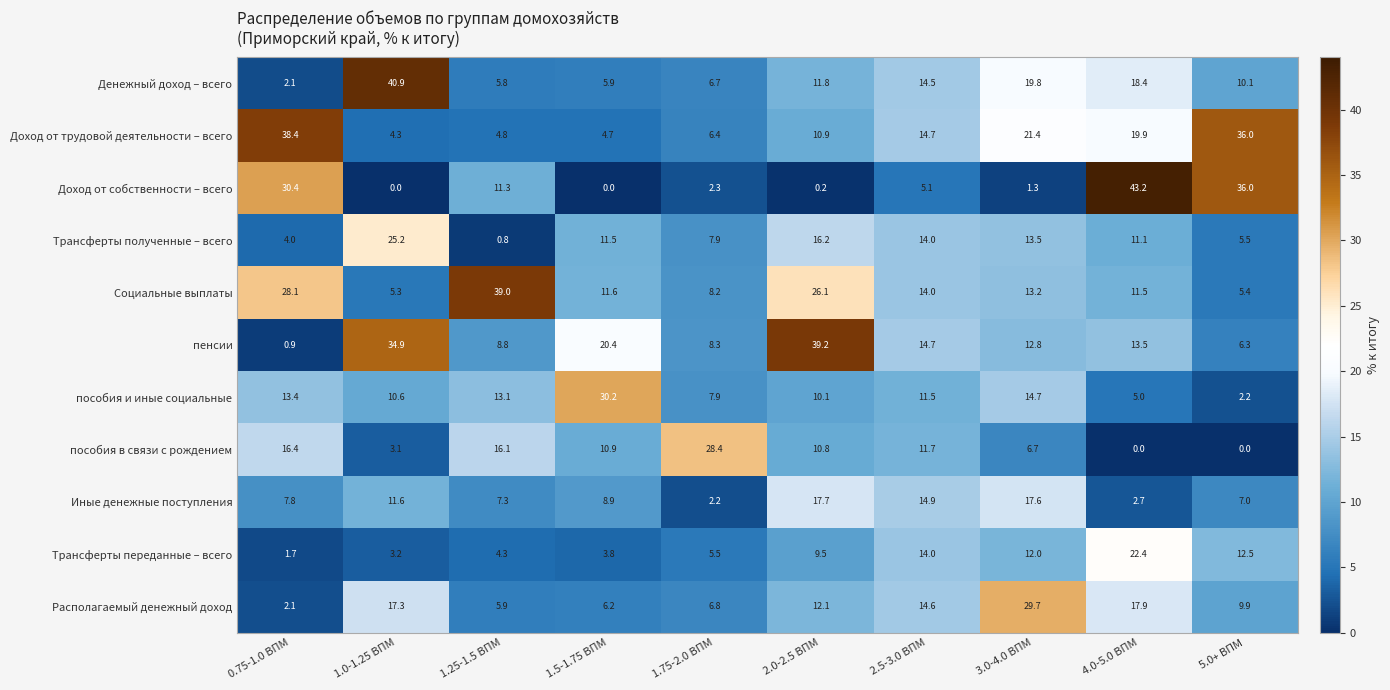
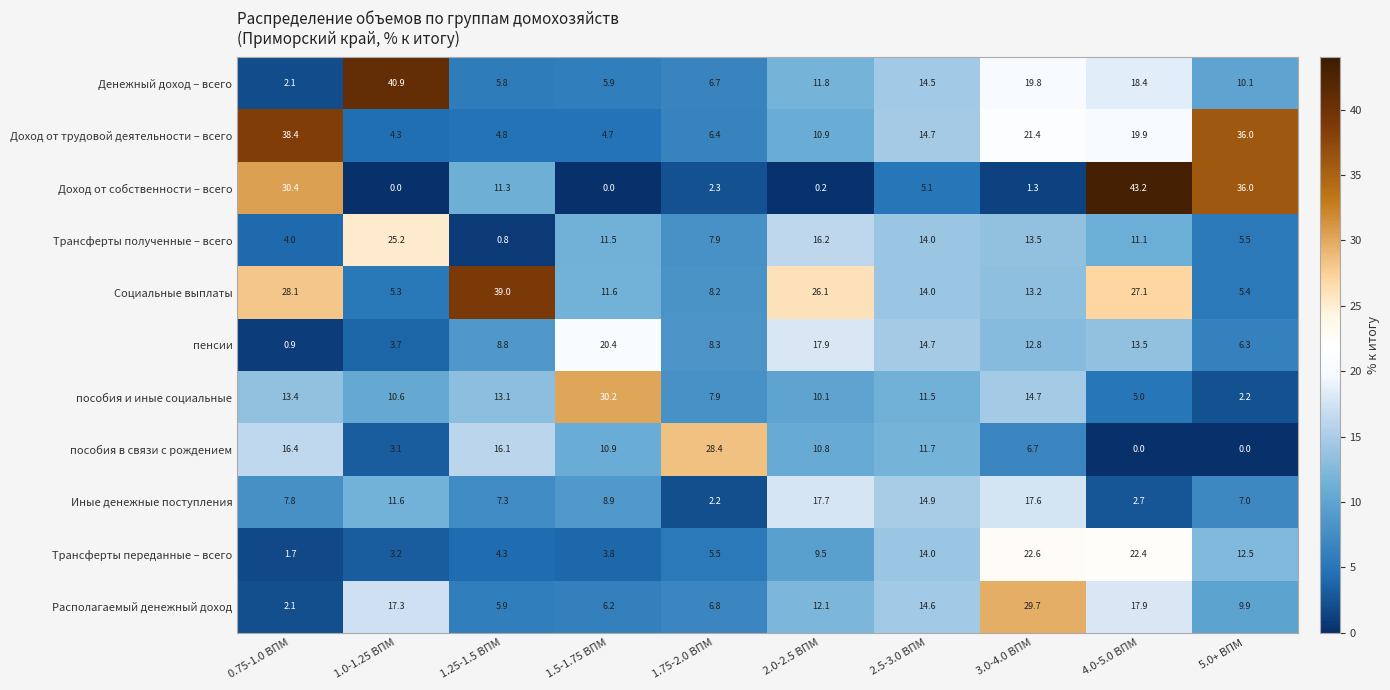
Социальные выплаты, 4.0-5.0 ВПМ: 11.5 -> 27.1
пенсии, 1.0-1.25 ВПМ: 34.9 -> 3.7
пенсии, 2.0-2.5 ВПМ: 39.2 -> 17.9
Трансферты переданные – всего, 3.0-4.0 ВПМ: 12.0 -> 22.6
